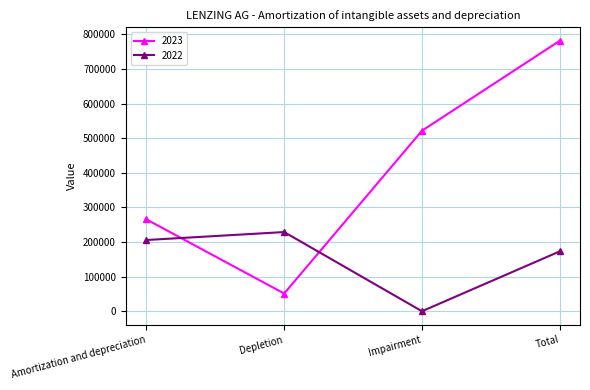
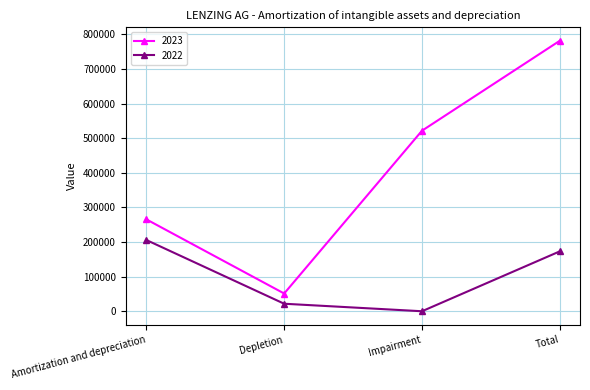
2022, Depletion: 230000 -> 20000
